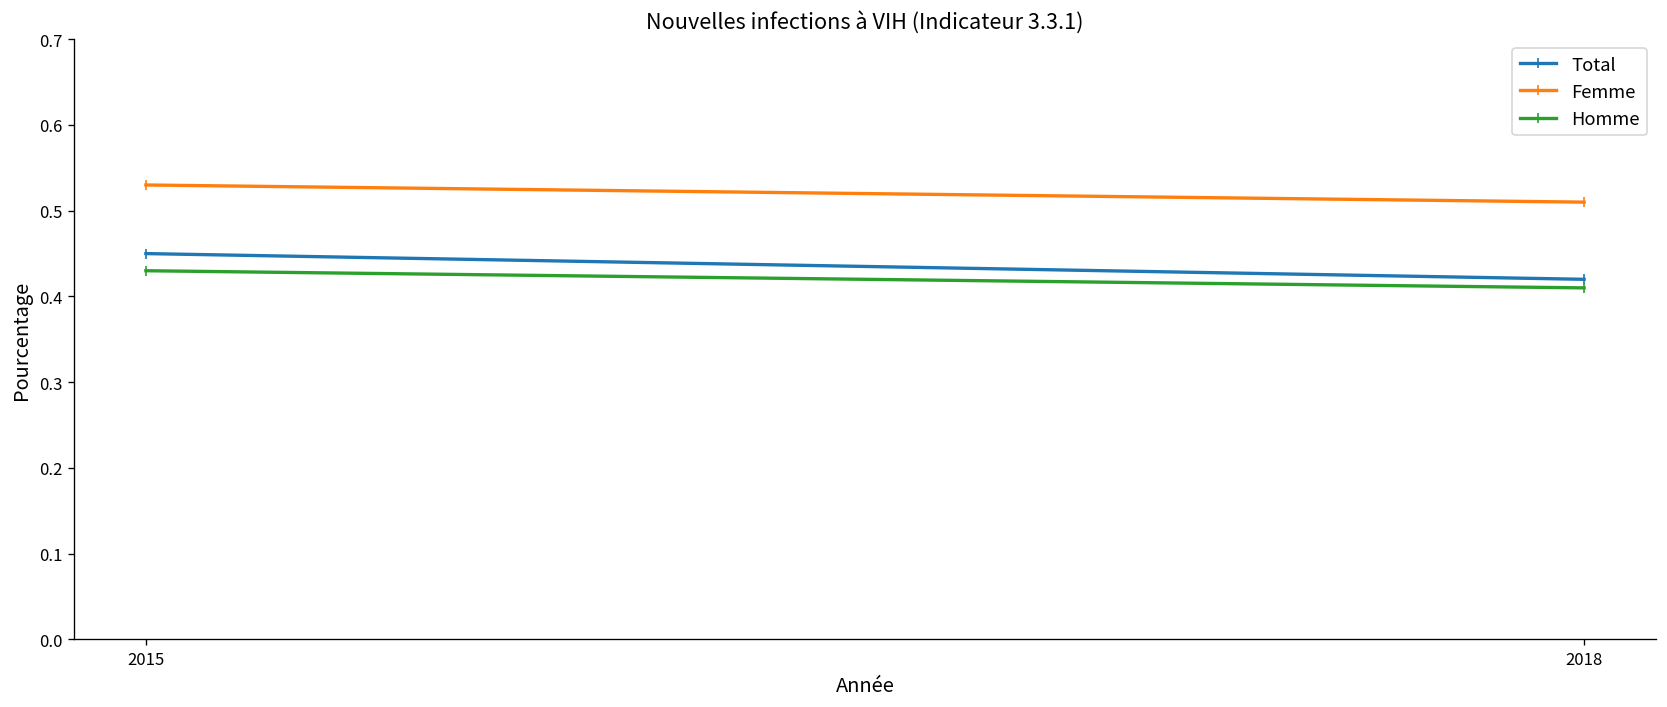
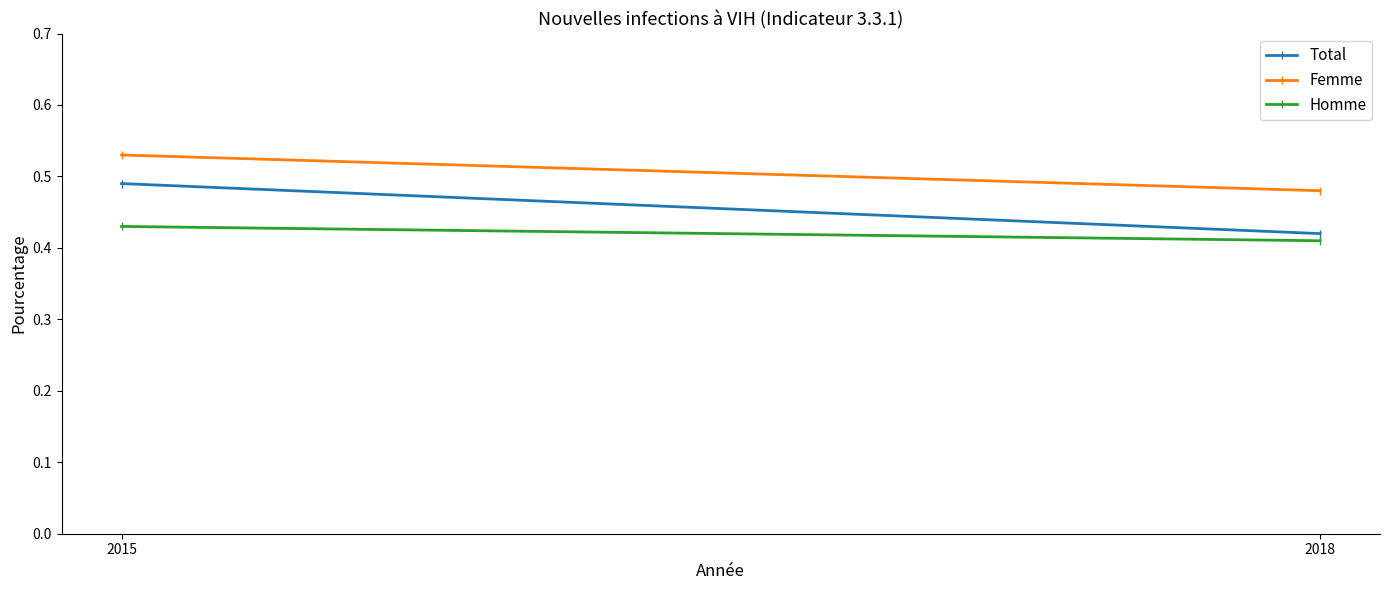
Total, 2015: 0.45 -> 0.49
Femme, 2018: 0.51 -> 0.48
